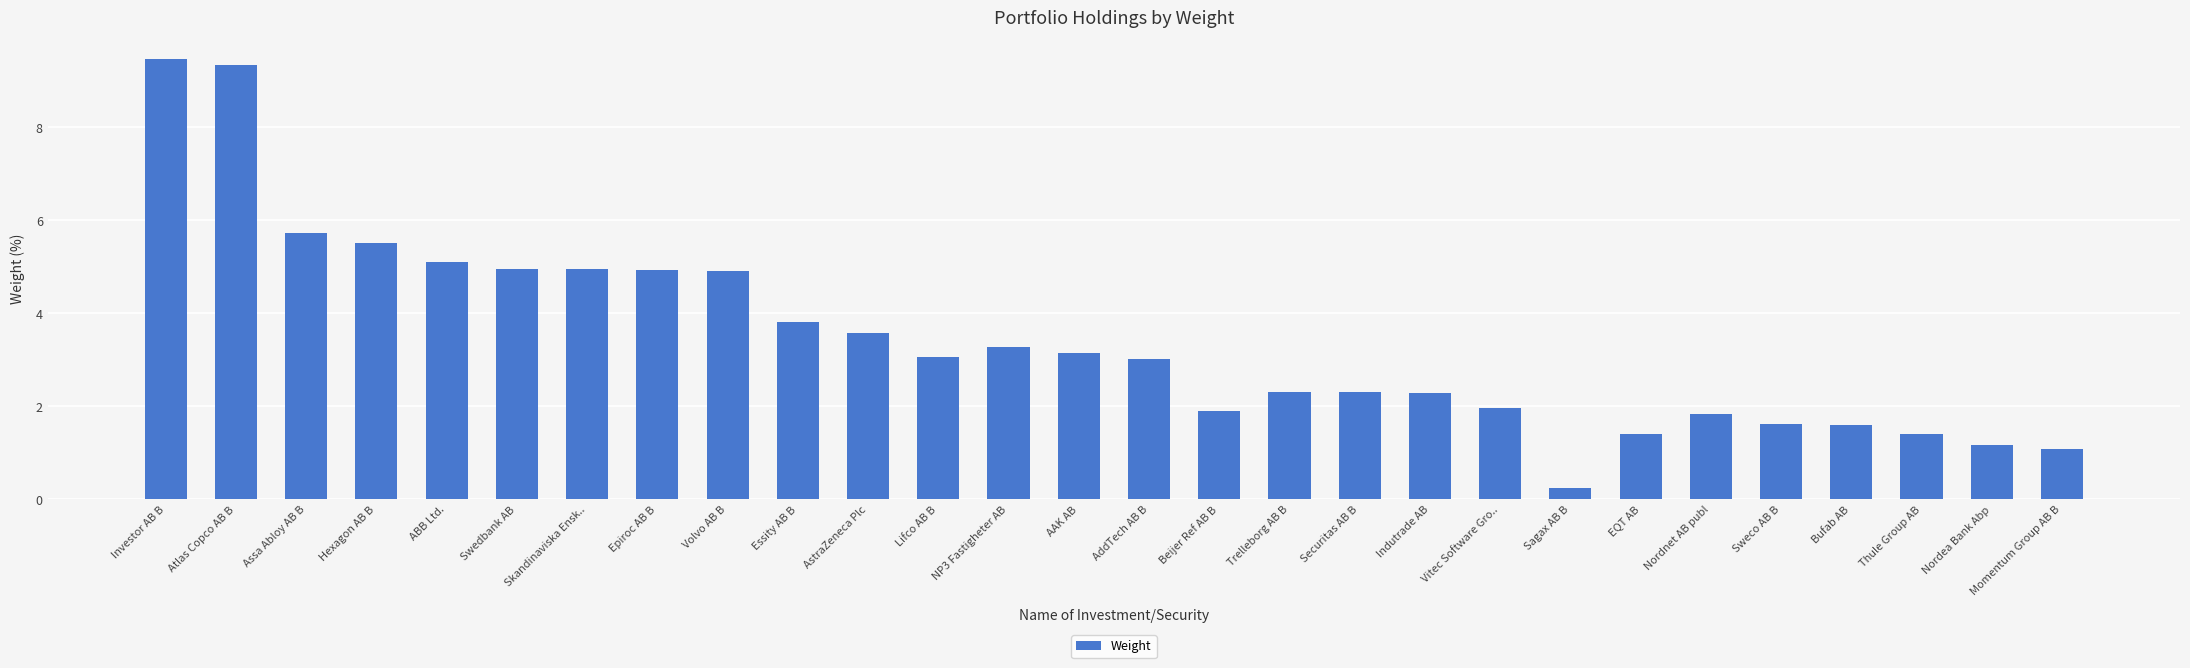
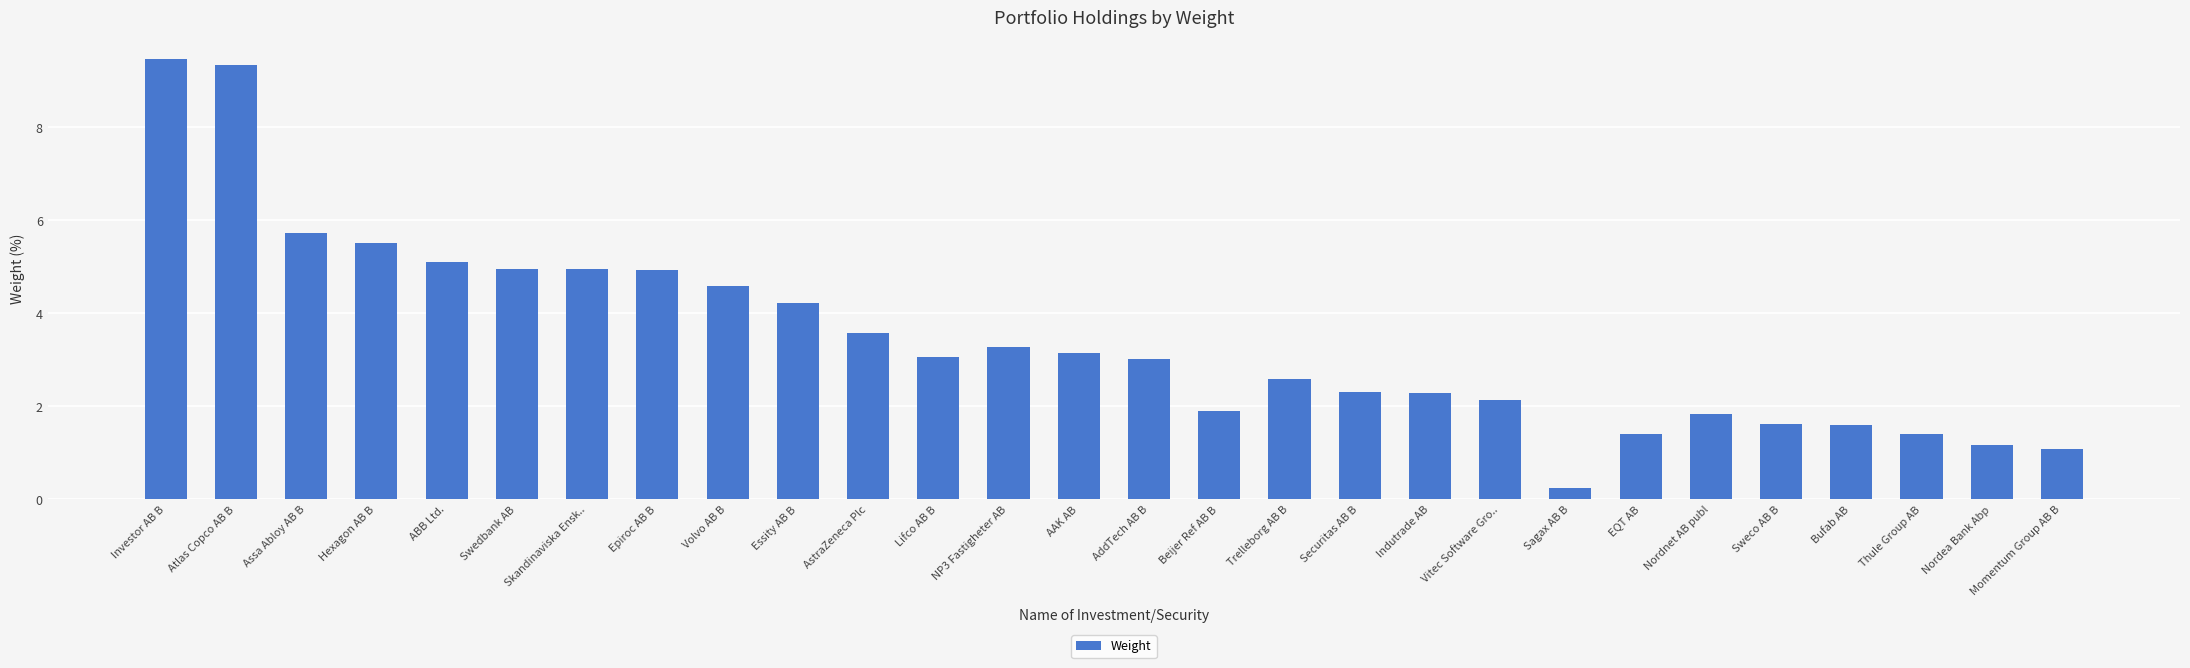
Volvo AB B: 4.9 -> 4.6
Essity AB B: 3.8 -> 4.2
Trelleborg AB B: 2.3 -> 2.6
Vitec Software Gro..: 2.0 -> 2.1
